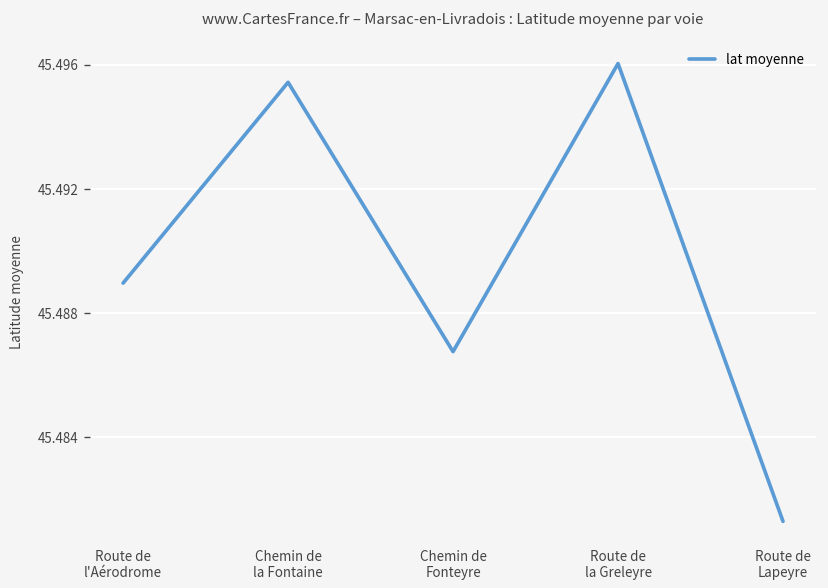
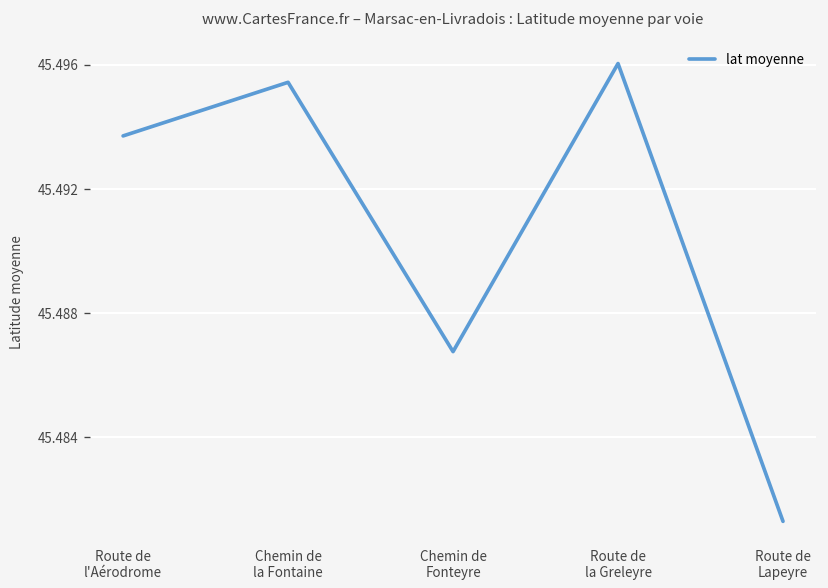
Route de l'Aérodrome: 45.4890 -> 45.4937
